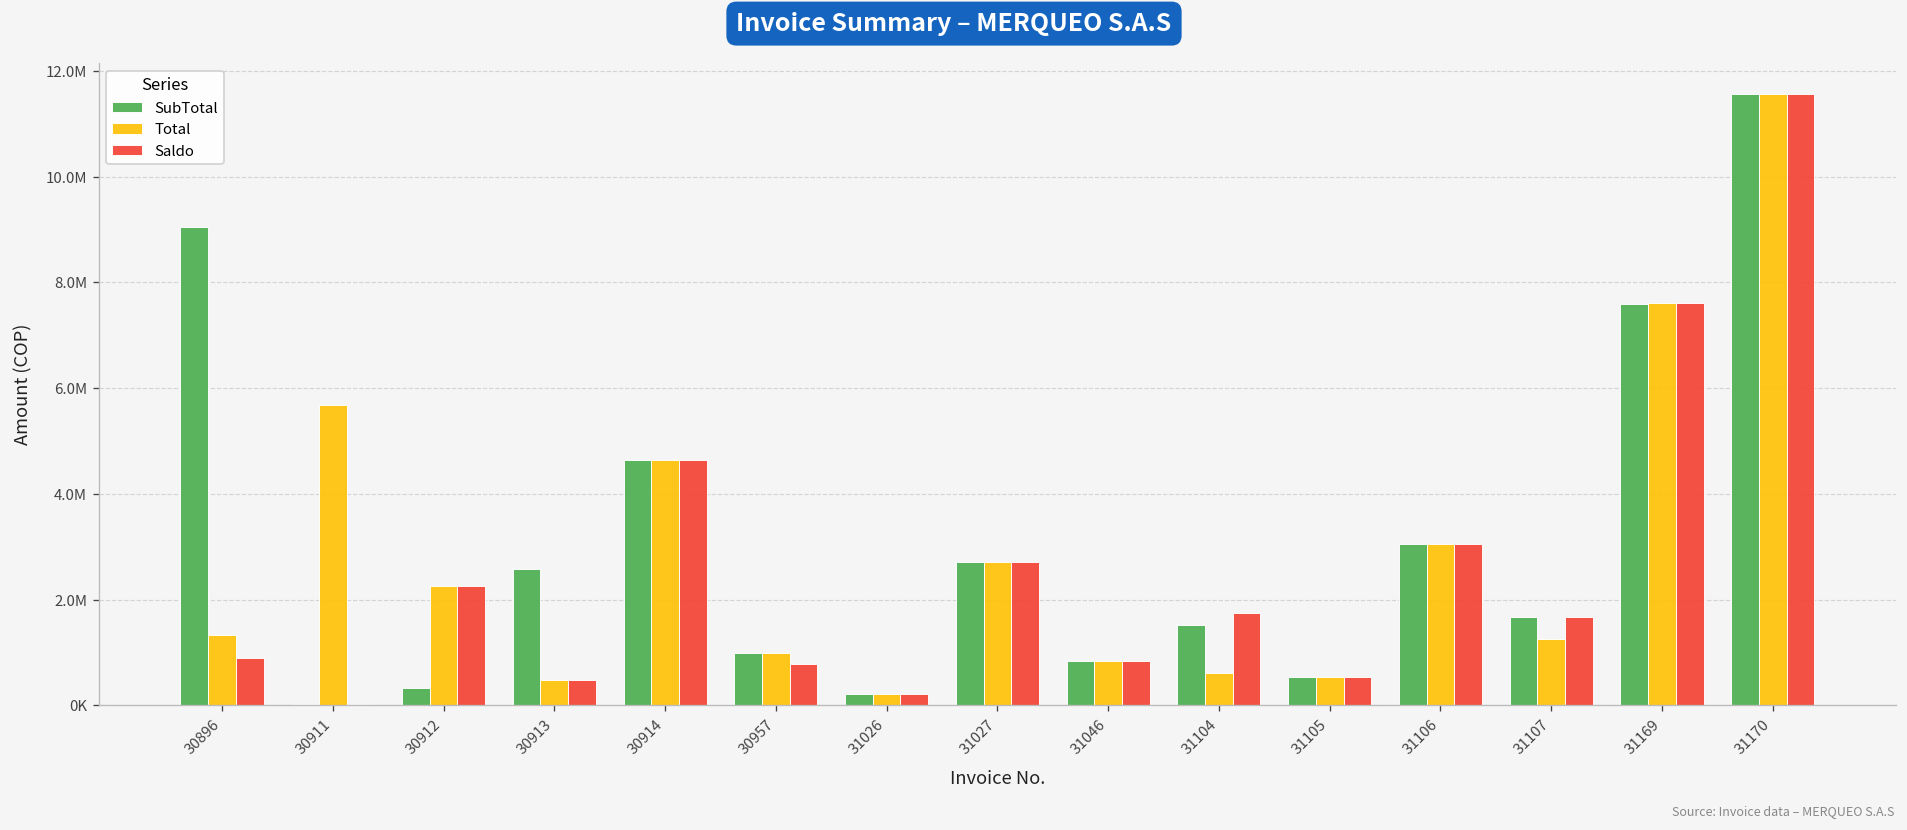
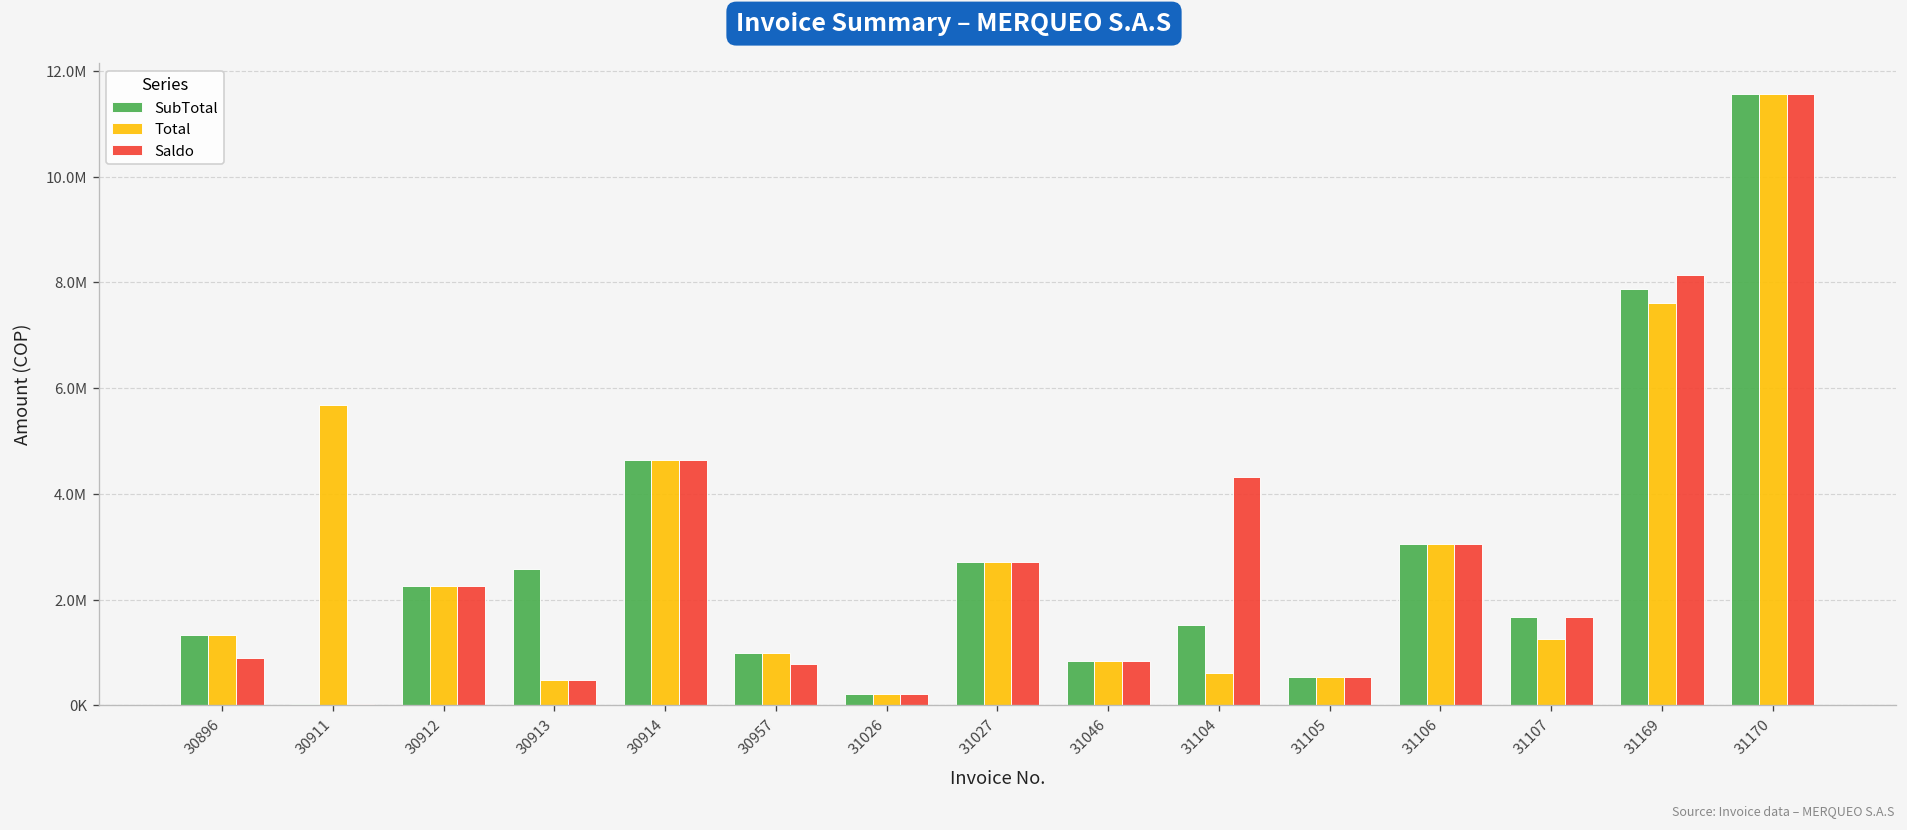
SubTotal, 30896: 9000000 -> 1300000
SubTotal, 30912: 300000 -> 2300000
Saldo, 31104: 1700000 -> 4300000
SubTotal, 31169: 7600000 -> 7900000
Saldo, 31169: 7600000 -> 8100000
